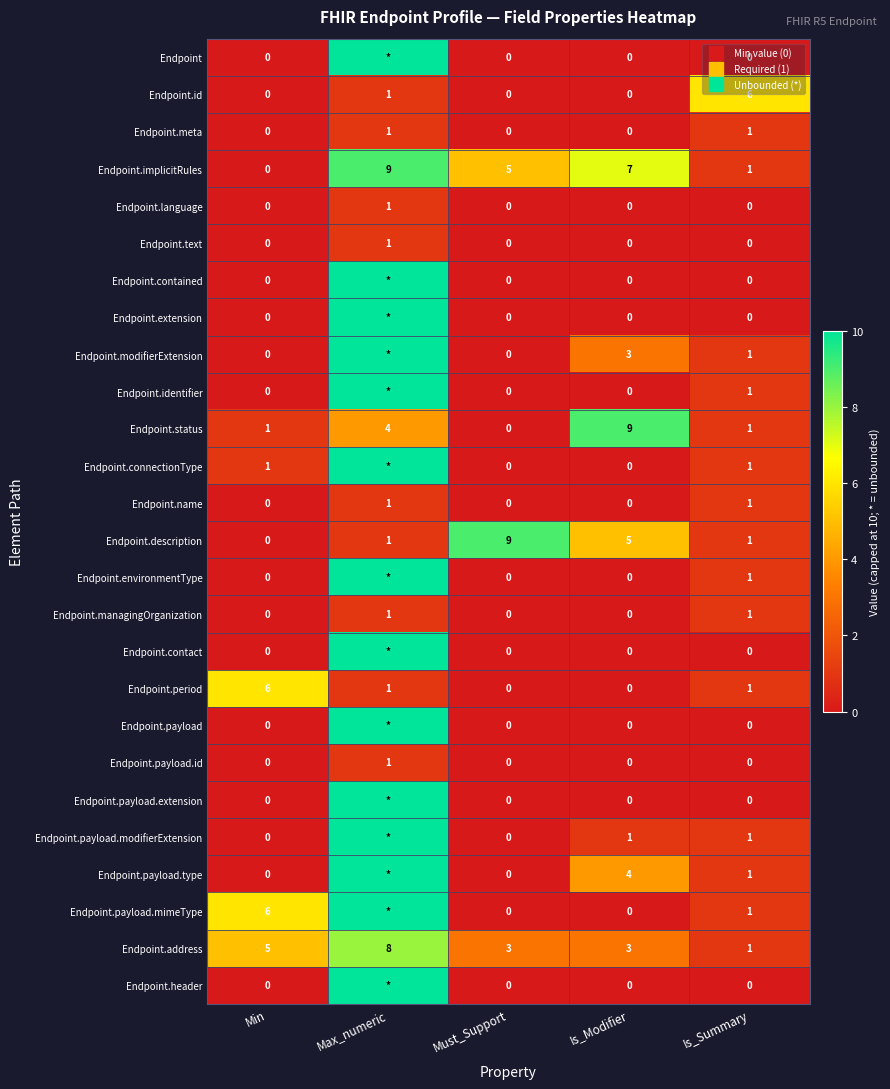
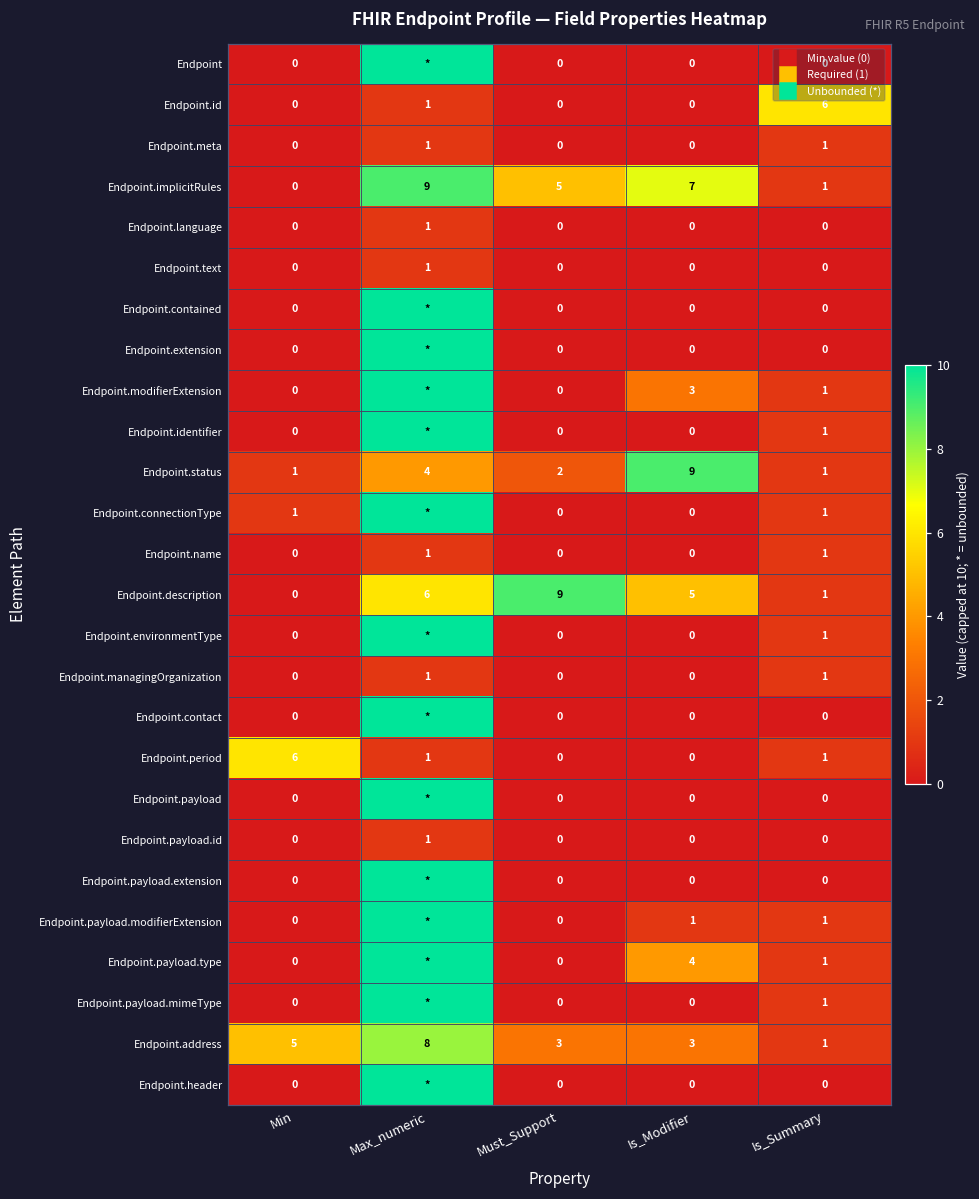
Endpoint.status, Must_Support: 0 -> 2
Endpoint.description, Max_numeric: 1 -> 6
Endpoint.payload.mimeType, Min: 6 -> 0
